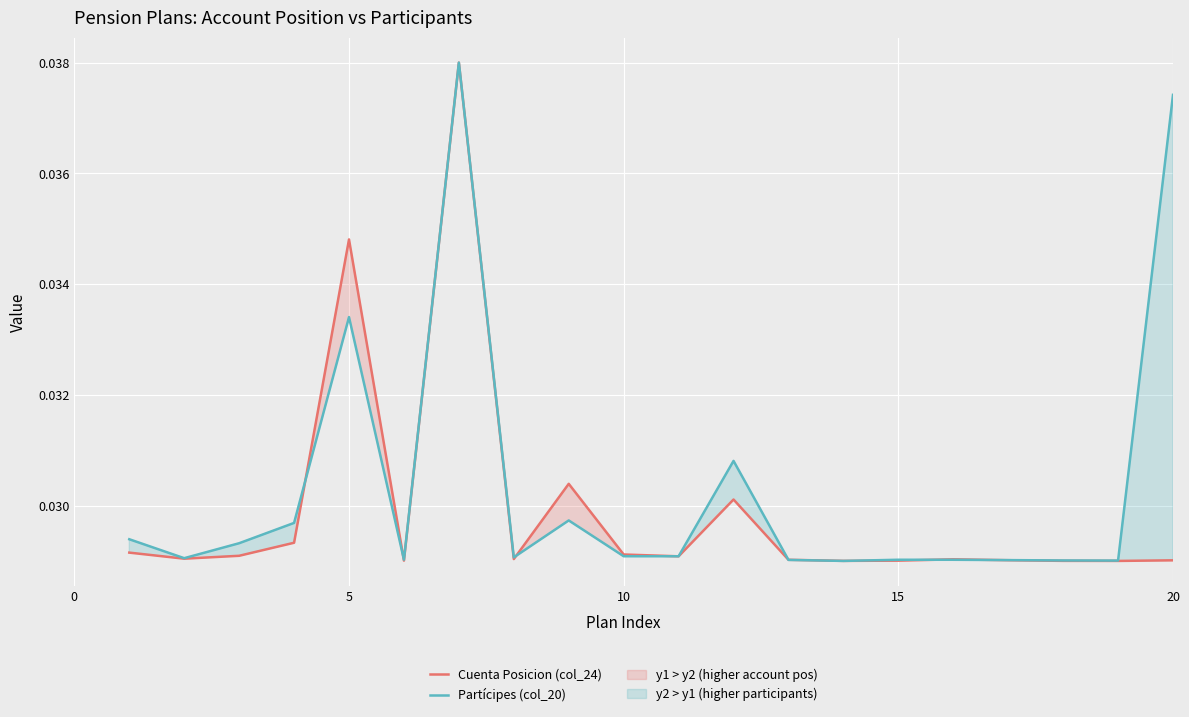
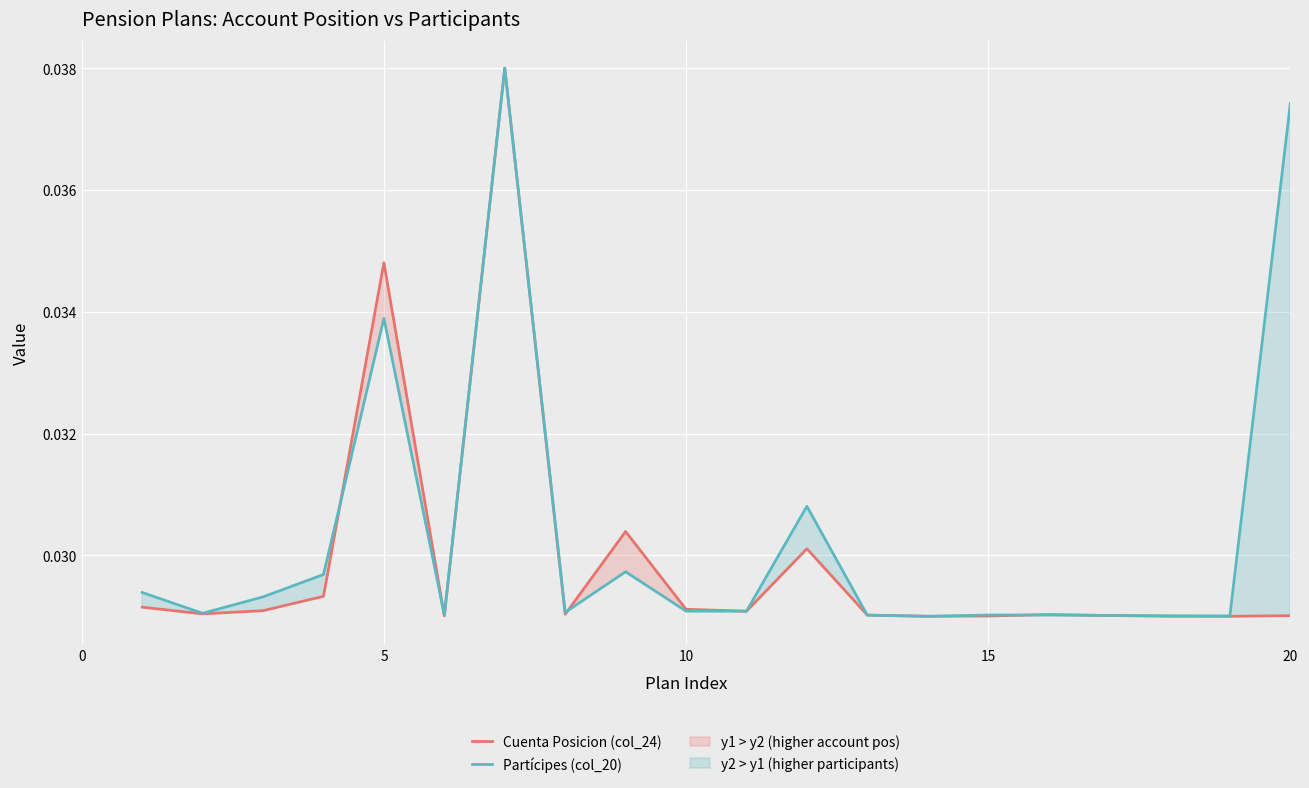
Partícipes (col_20), 5: 0.0334 -> 0.0339
